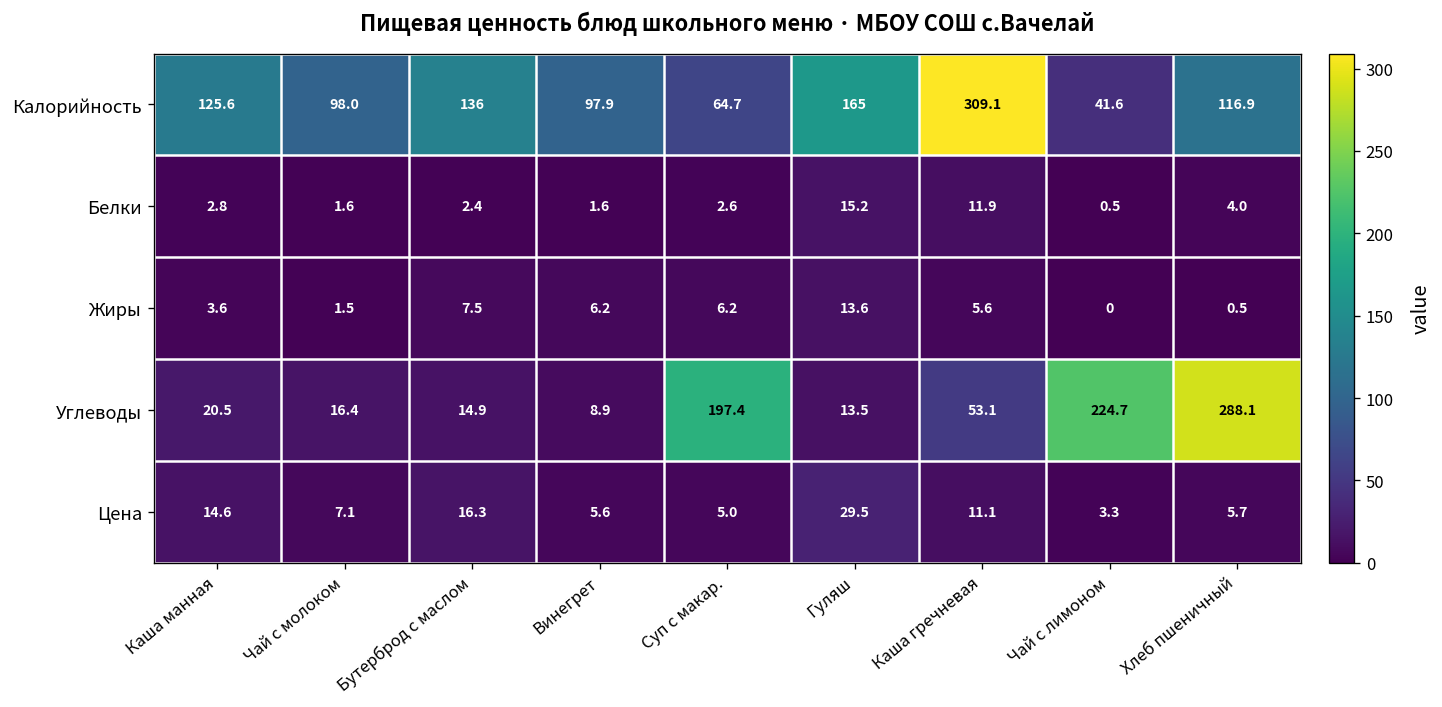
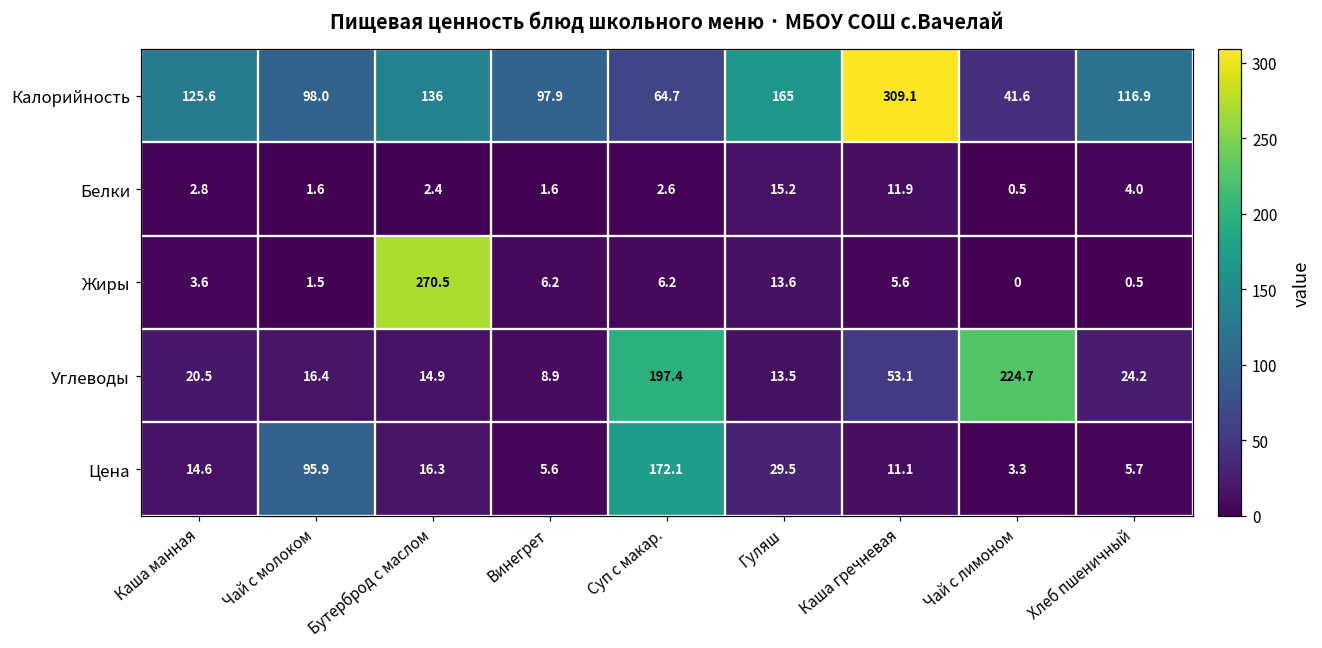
Жиры, Бутерброд с маслом: 7.5 -> 270.5
Углеводы, Хлеб пшеничный: 288.1 -> 24.2
Цена, Чай с молоком: 7.1 -> 95.9
Цена, Суп с макар.: 5.0 -> 172.1
